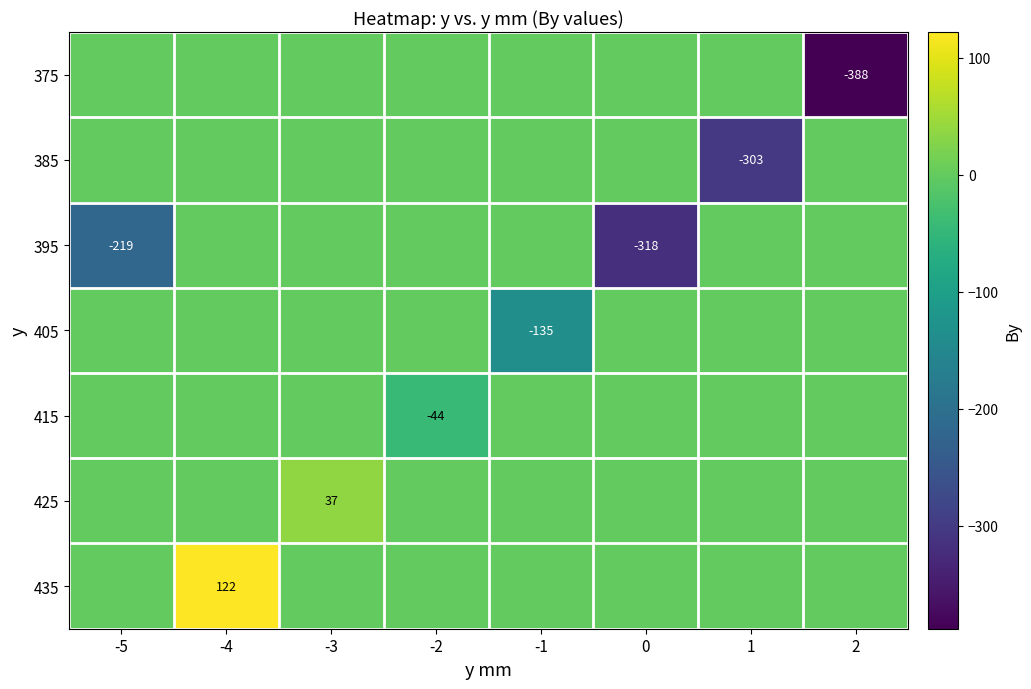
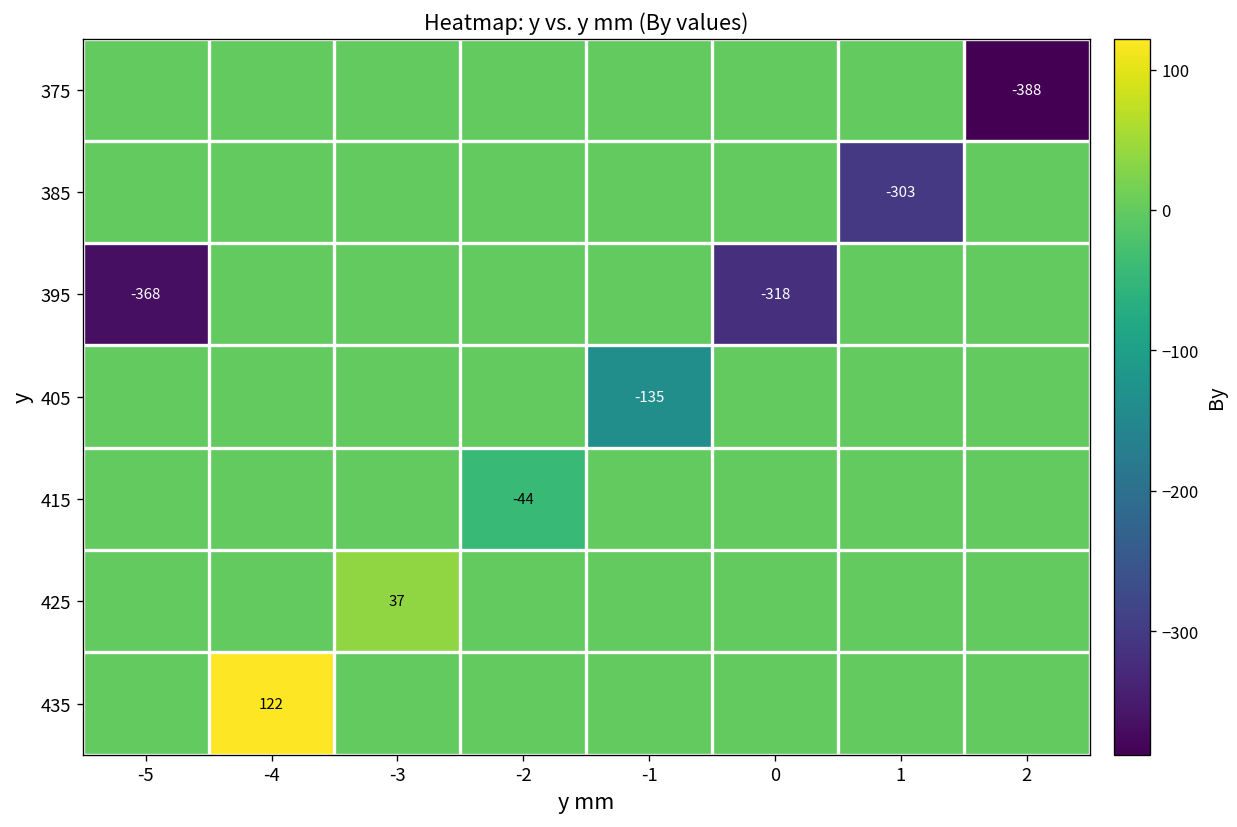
395, -5: -219 -> -368
